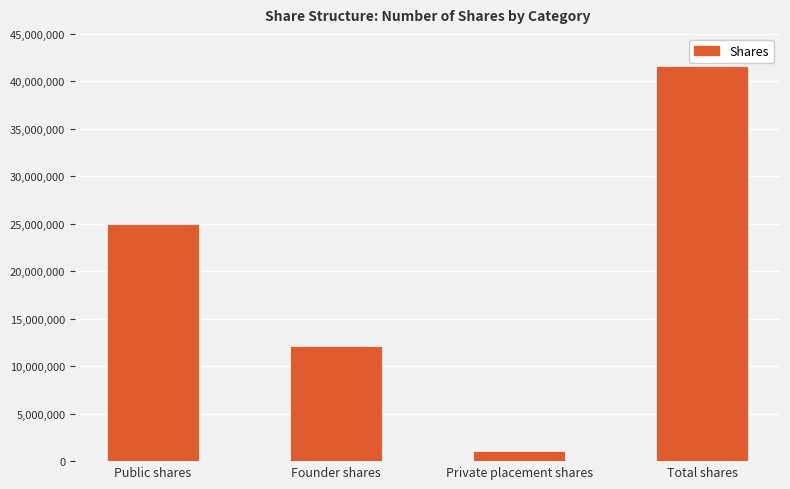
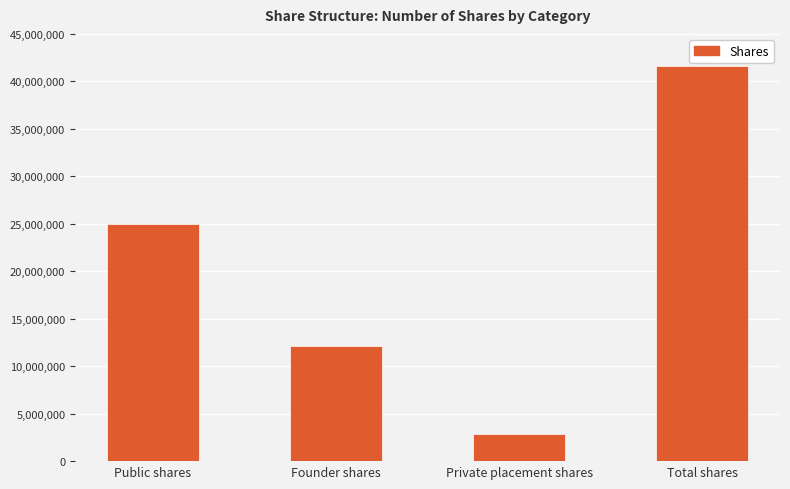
Private placement shares: 1,000,000 -> 3,000,000
